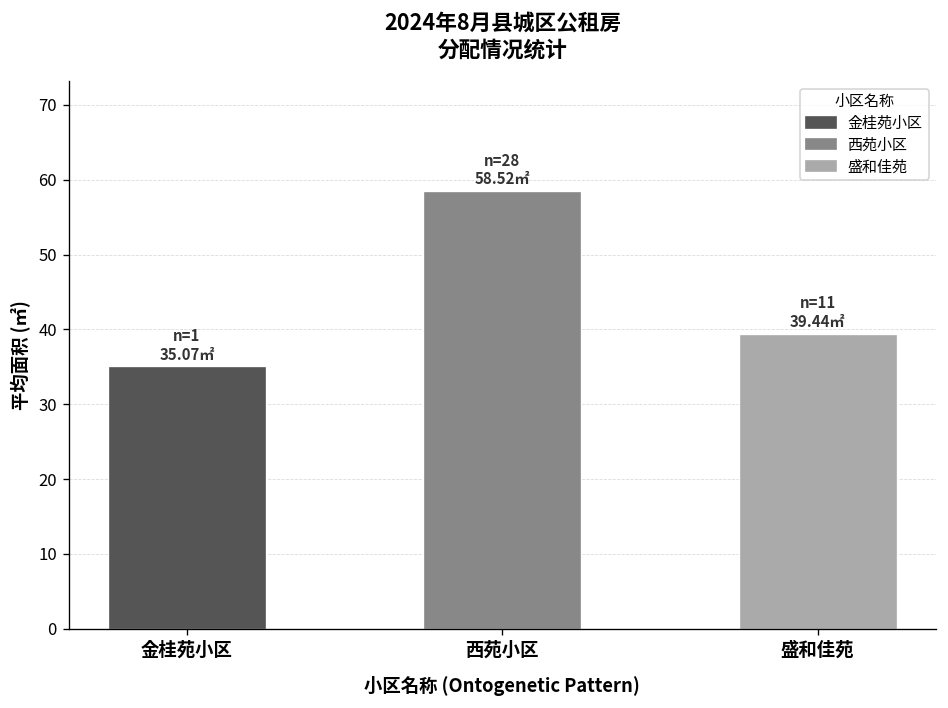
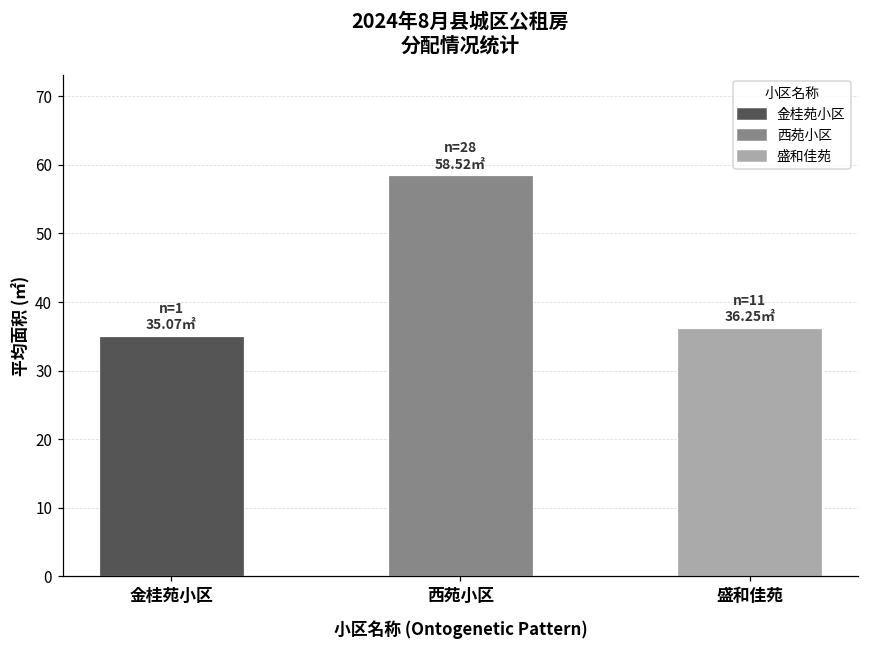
盛和佳苑: 39.44㎡ -> 36.25㎡
